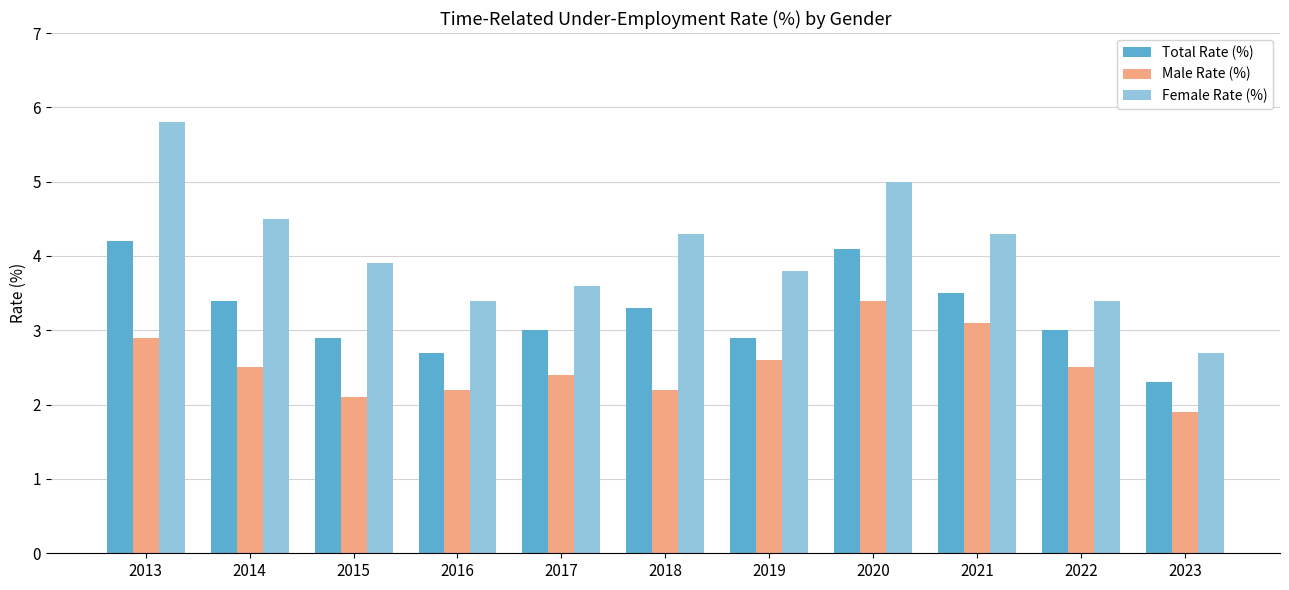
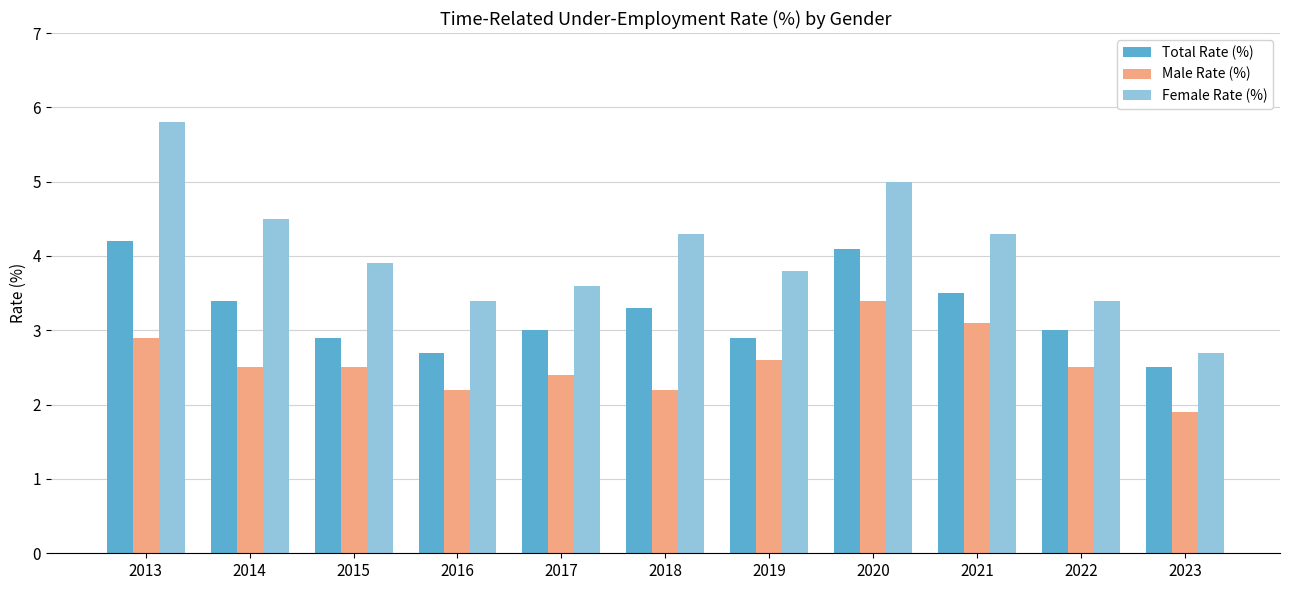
Male Rate (%), 2015: 2.1 -> 2.5
Total Rate (%), 2023: 2.3 -> 2.5
